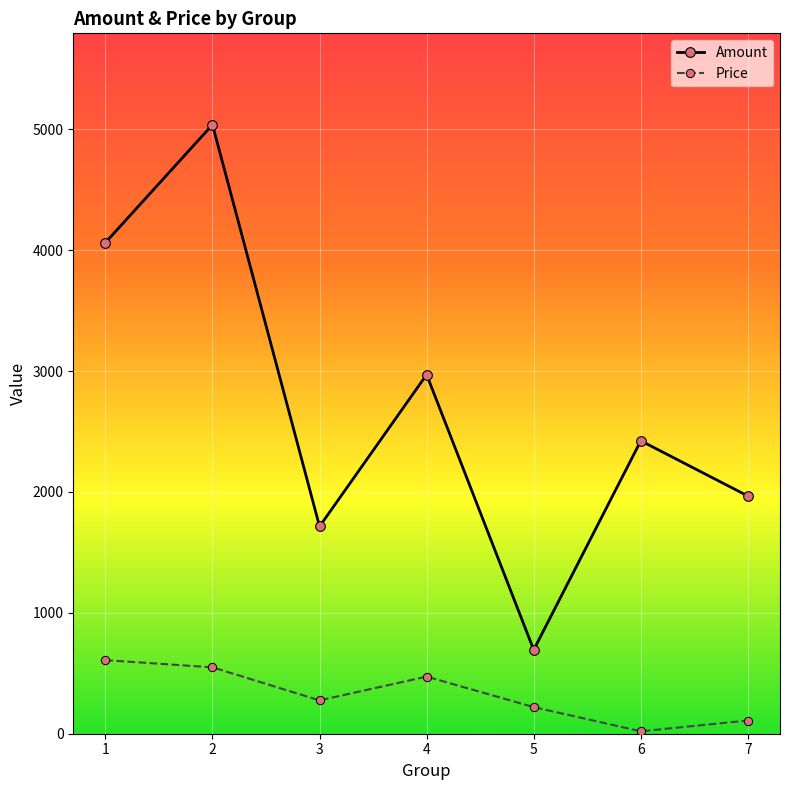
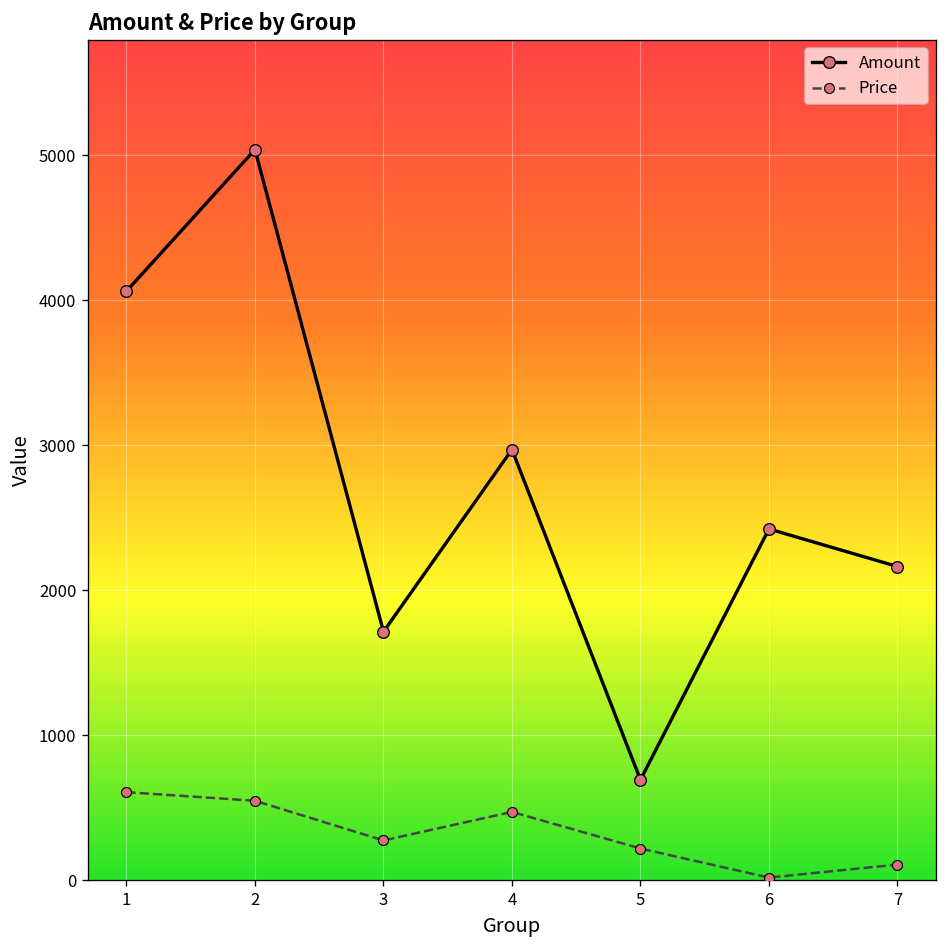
Amount, 7: 1970 -> 2160
